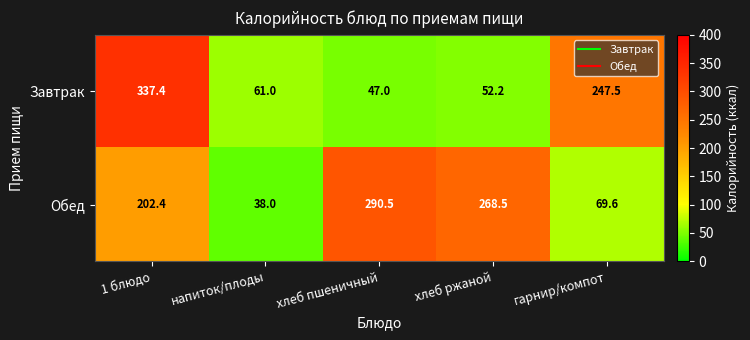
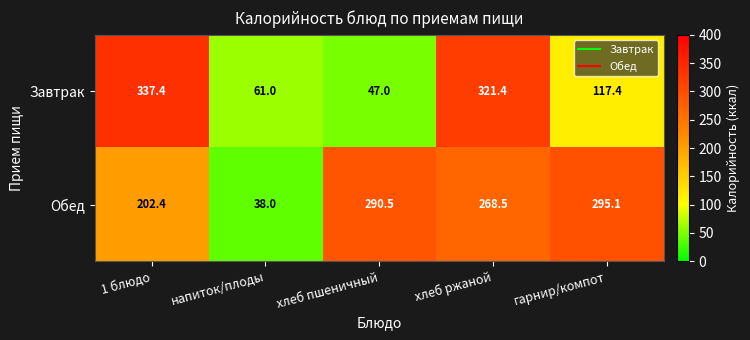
Завтрак, хлеб ржаной: 52.2 -> 321.4
Завтрак, гарнир/компот: 247.5 -> 117.4
Обед, гарнир/компот: 69.6 -> 295.1
